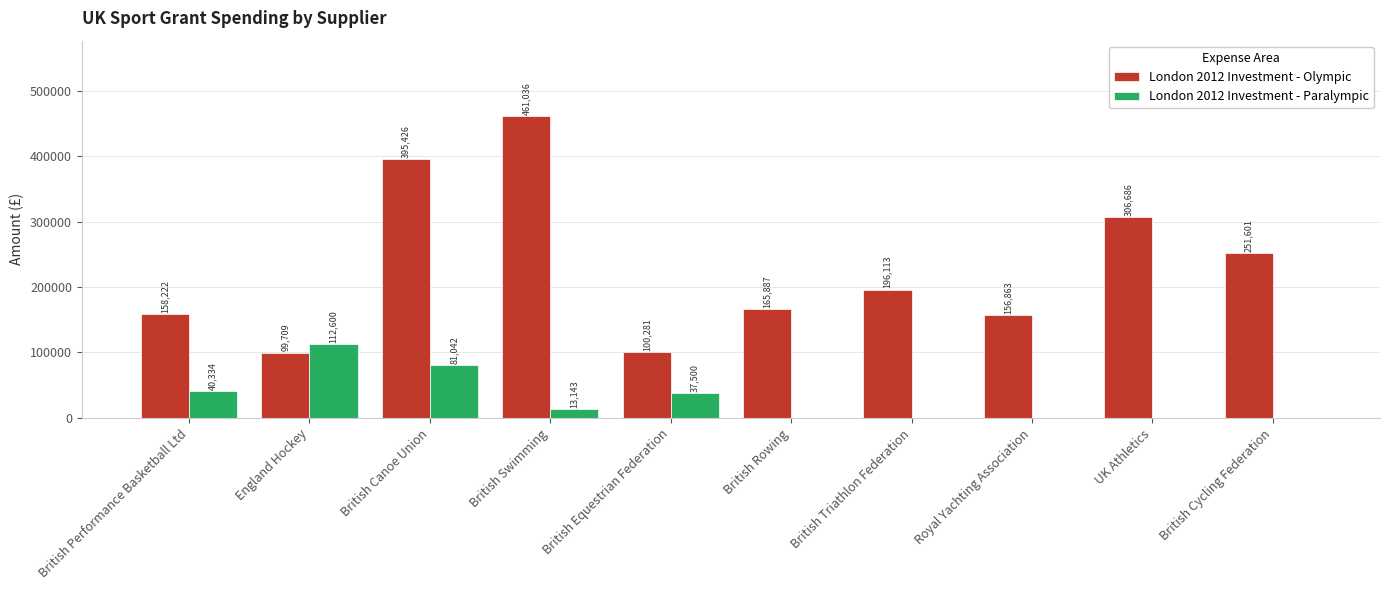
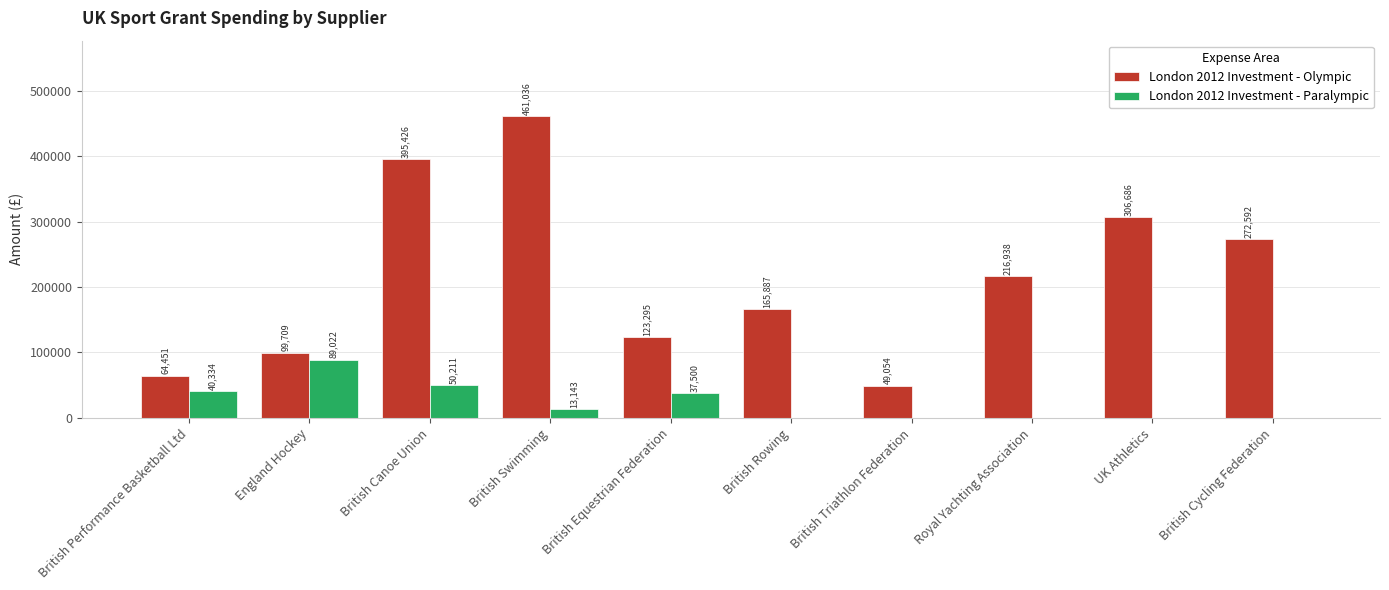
London 2012 Investment - Olympic, British Performance Basketball Ltd: 158,222 -> 64,451
London 2012 Investment - Paralympic, England Hockey: 112,600 -> 89,022
London 2012 Investment - Paralympic, British Canoe Union: 81,042 -> 50,211
London 2012 Investment - Olympic, British Equestrian Federation: 100,281 -> 123,295
London 2012 Investment - Olympic, British Triathlon Federation: 196,113 -> 49,054
London 2012 Investment - Olympic, Royal Yachting Association: 156,863 -> 216,938
London 2012 Investment - Olympic, British Cycling Federation: 251,601 -> 272,592
